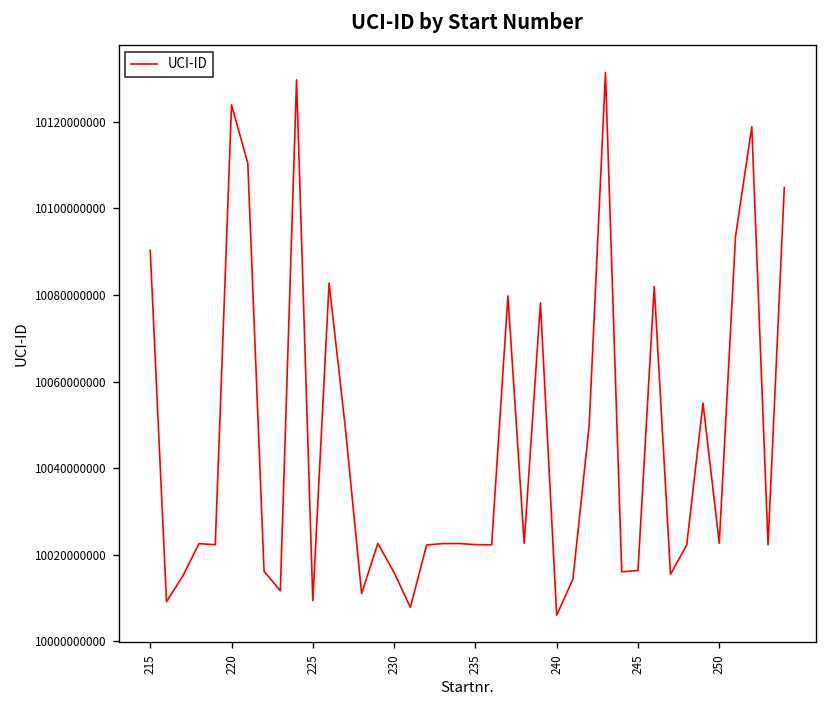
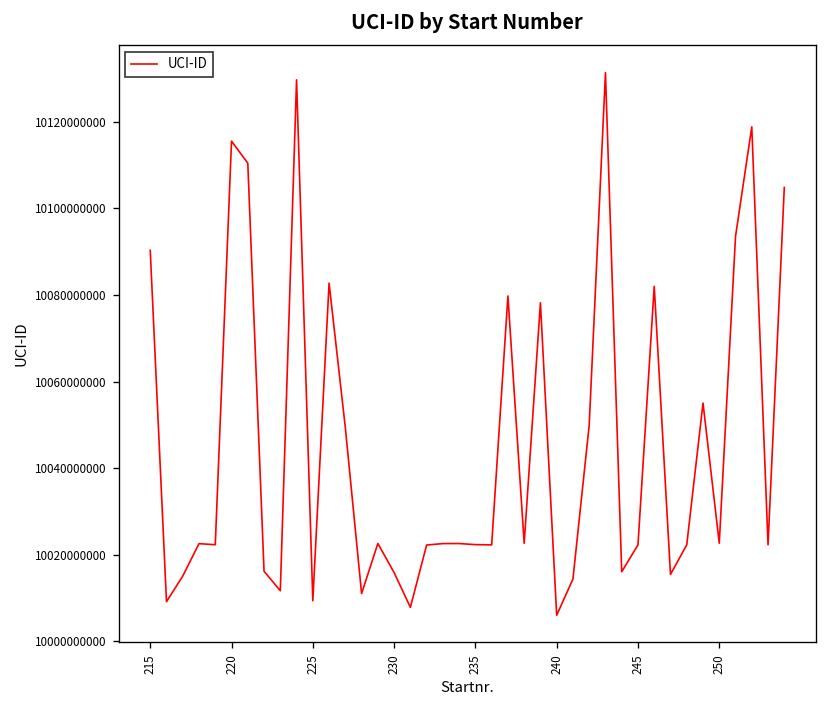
220: 10124000000 -> 10115000000
245: 10016000000 -> 10022000000
